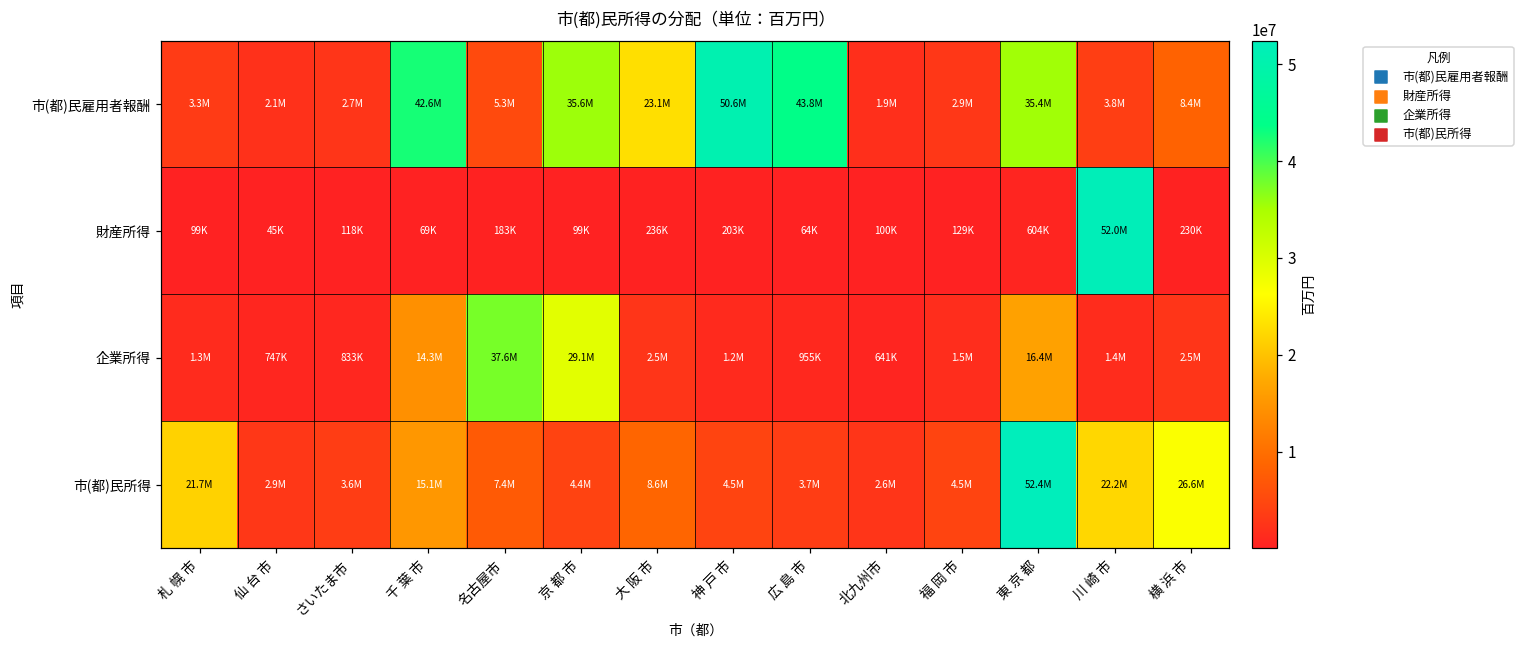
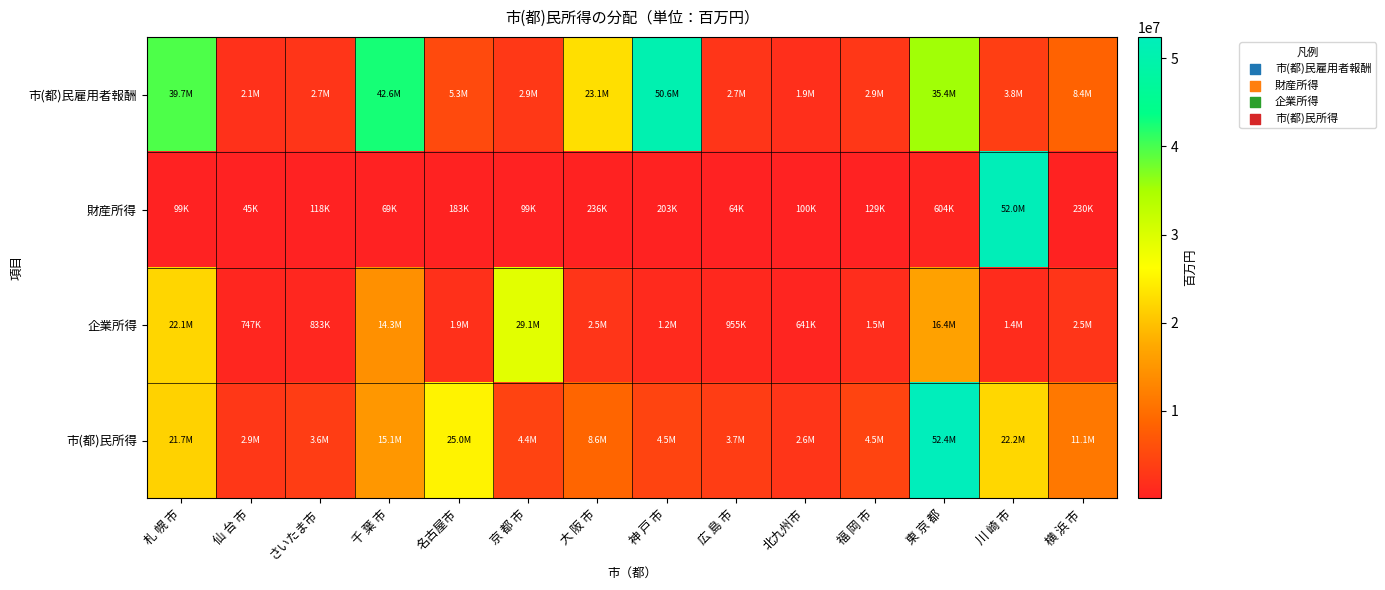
市(都)民雇用者報酬, 札 幌 市: 3.3M -> 39.7M
市(都)民雇用者報酬, 京 都 市: 35.6M -> 2.9M
市(都)民雇用者報酬, 広 島 市: 43.8M -> 2.7M
企業所得, 札 幌 市: 1.3M -> 22.1M
企業所得, 名古屋市: 37.6M -> 1.9M
市(都)民所得, 名古屋市: 7.4M -> 25.0M
市(都)民所得, 横 浜 市: 26.6M -> 11.1M
